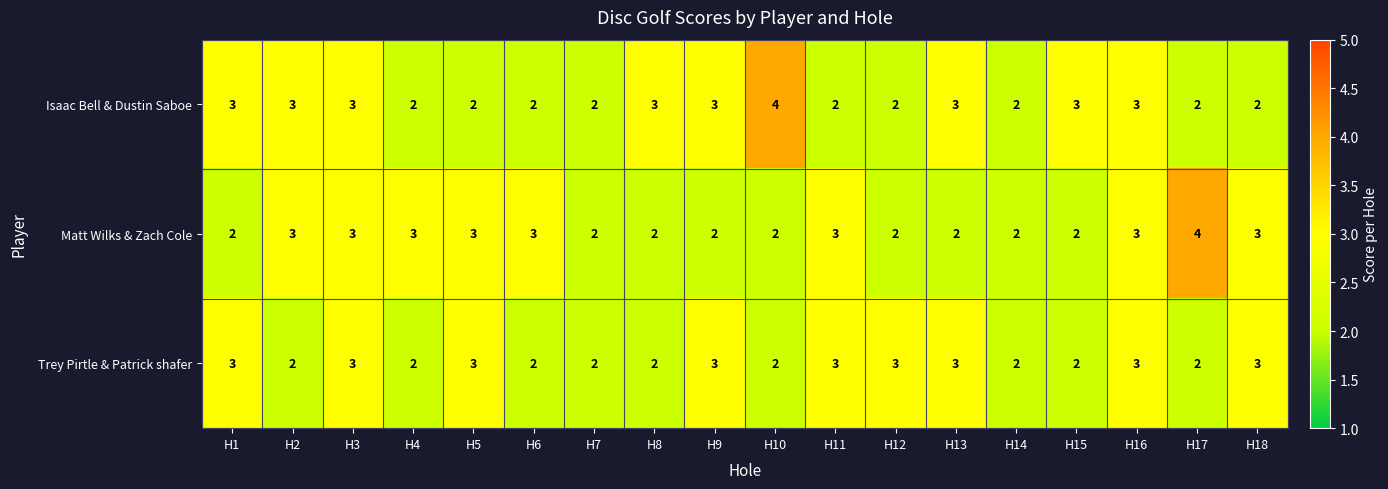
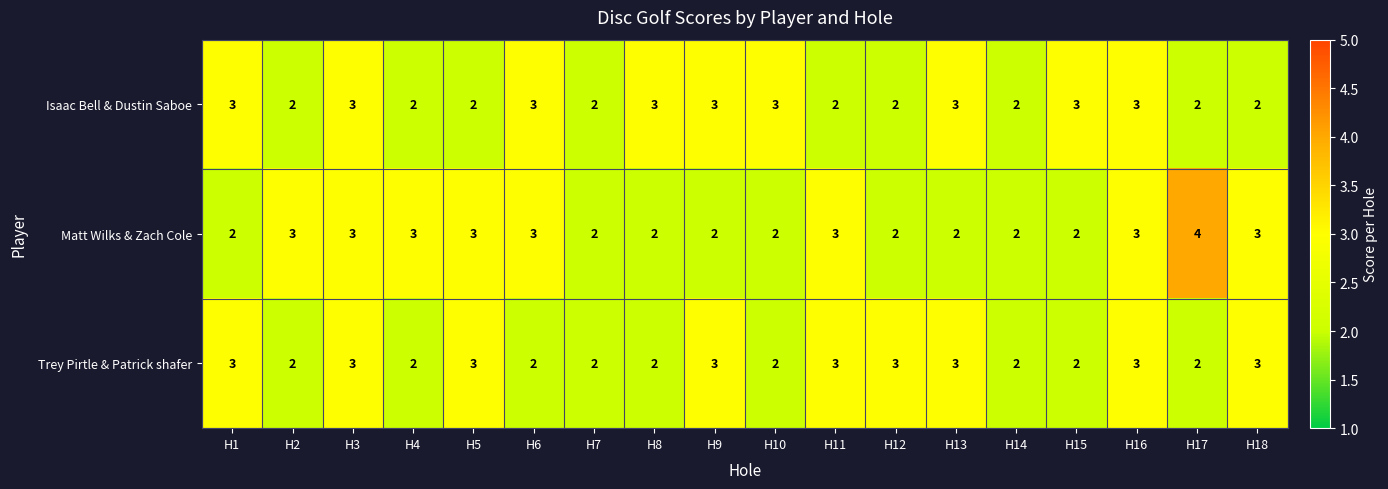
Isaac Bell & Dustin Saboe, H2: 3 -> 2
Isaac Bell & Dustin Saboe, H6: 2 -> 3
Isaac Bell & Dustin Saboe, H10: 4 -> 3
